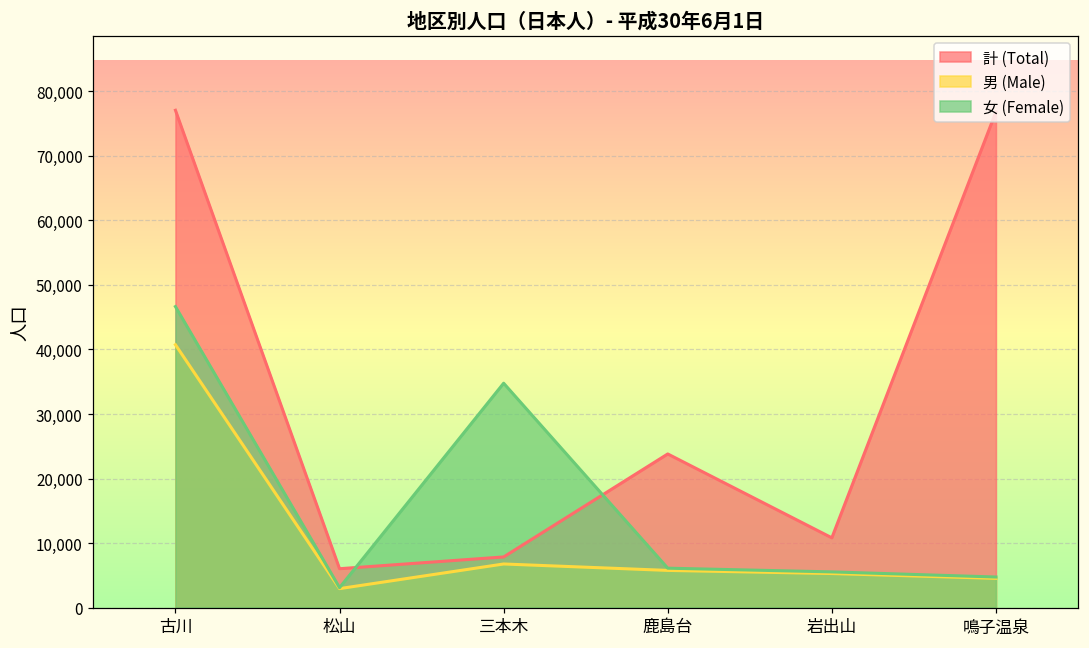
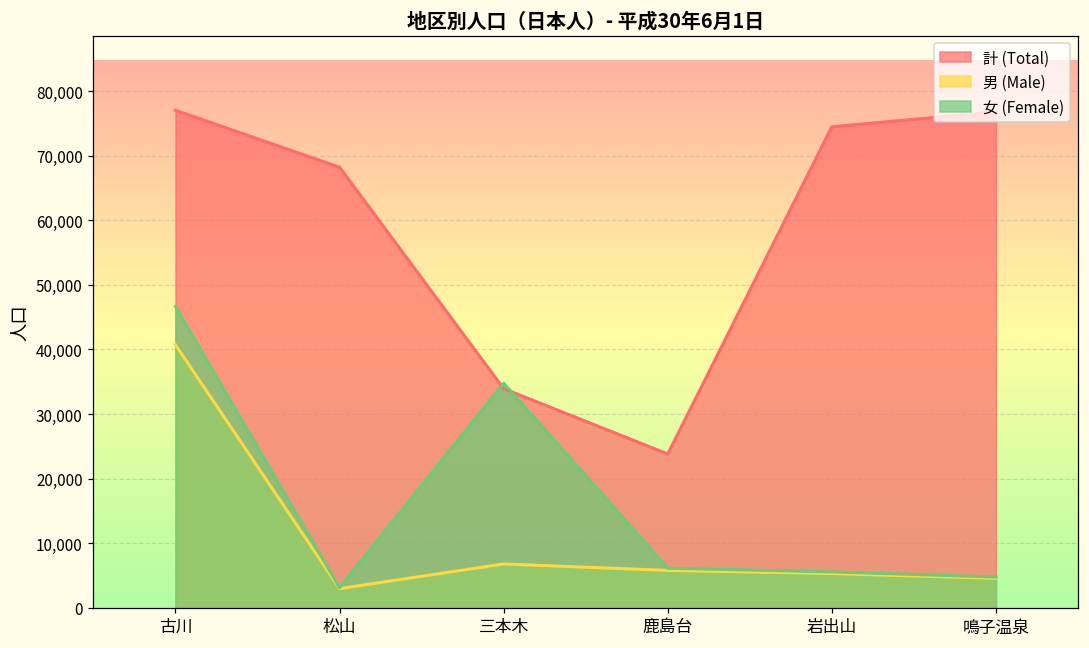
計 (Total), 松山: 6,000 -> 68,000
計 (Total), 三本木: 8,000 -> 34,000
計 (Total), 岩出山: 11,000 -> 74,000
